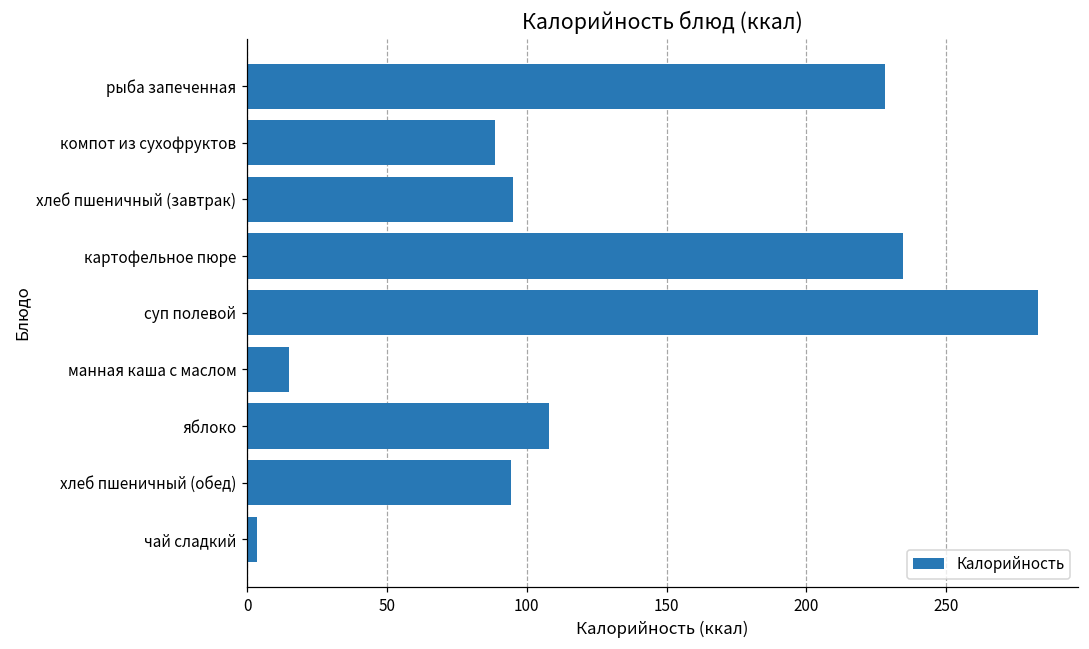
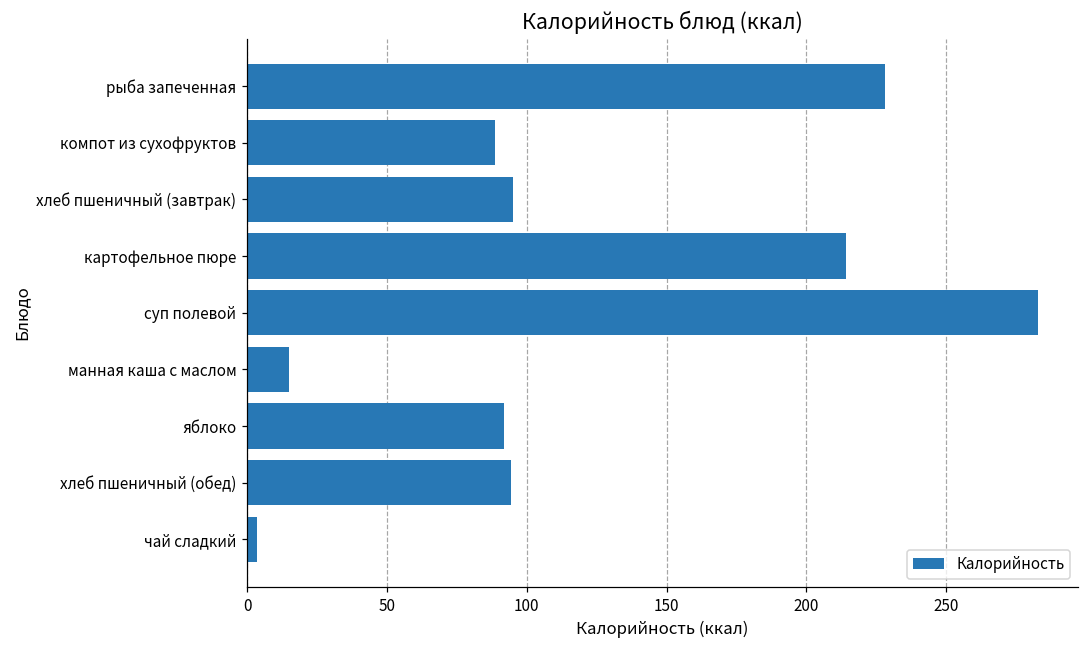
картофельное пюре: 235 -> 214
яблоко: 108 -> 92
